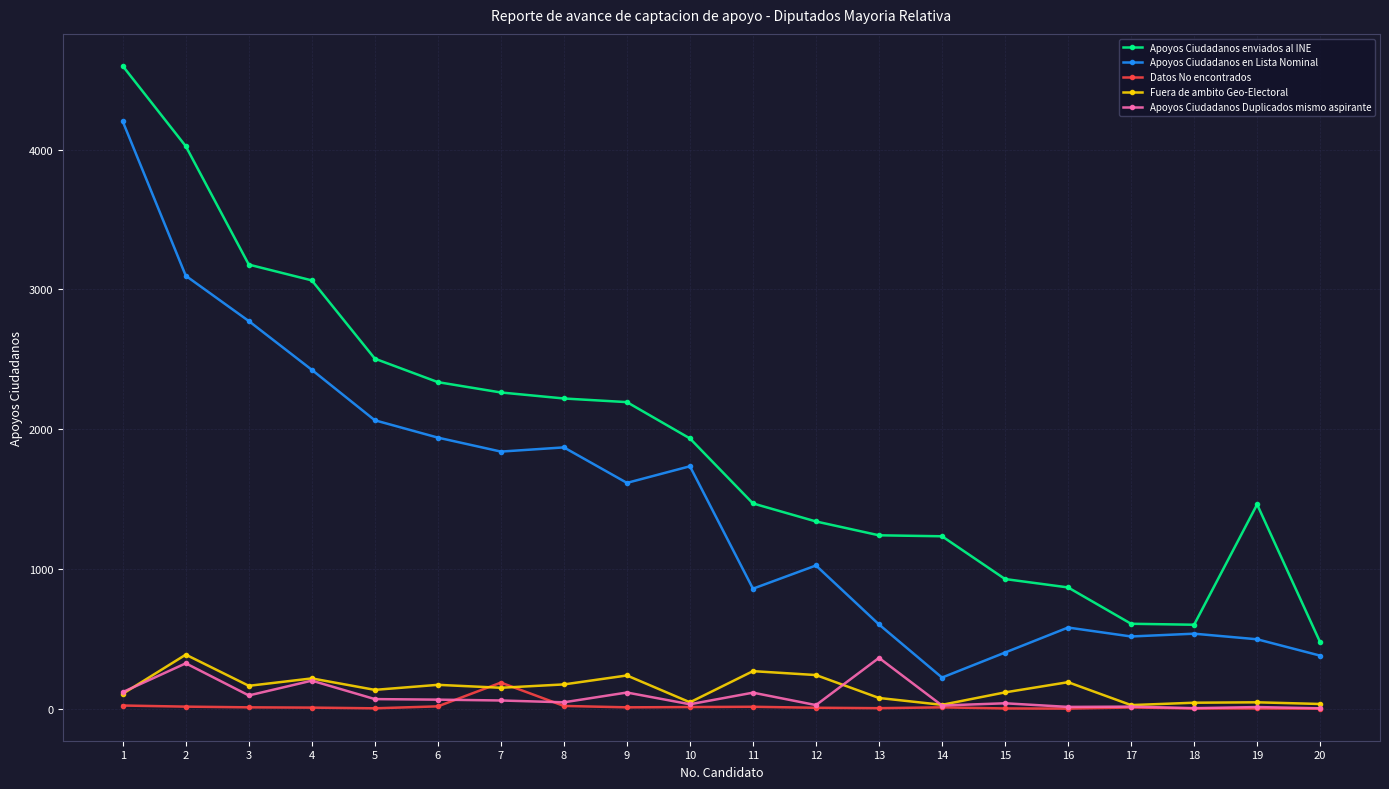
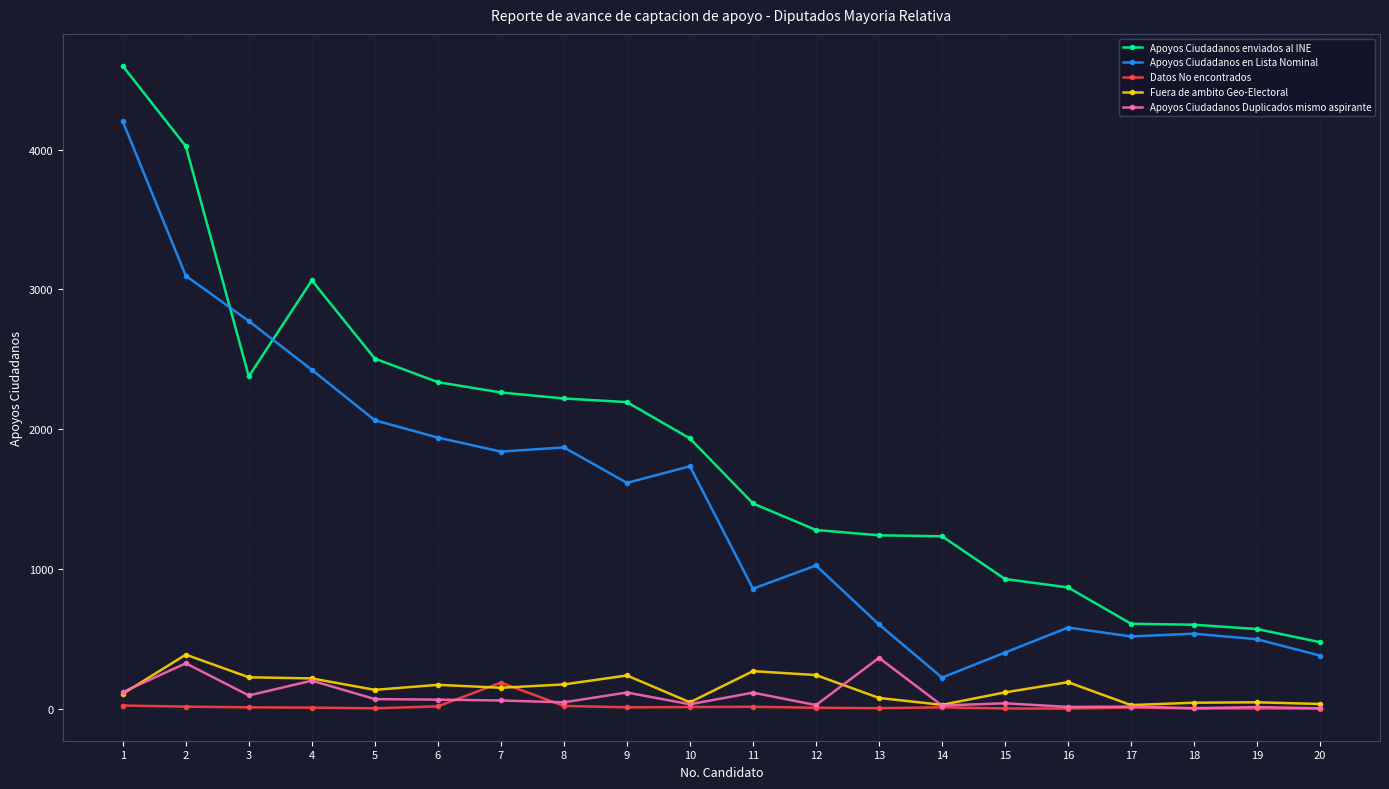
Apoyos Ciudadanos enviados al INE, 3: 3180 -> 2380
Fuera de ambito Geo-Electoral, 3: 160 -> 230
Apoyos Ciudadanos enviados al INE, 12: 1340 -> 1280
Apoyos Ciudadanos enviados al INE, 19: 1460 -> 570
